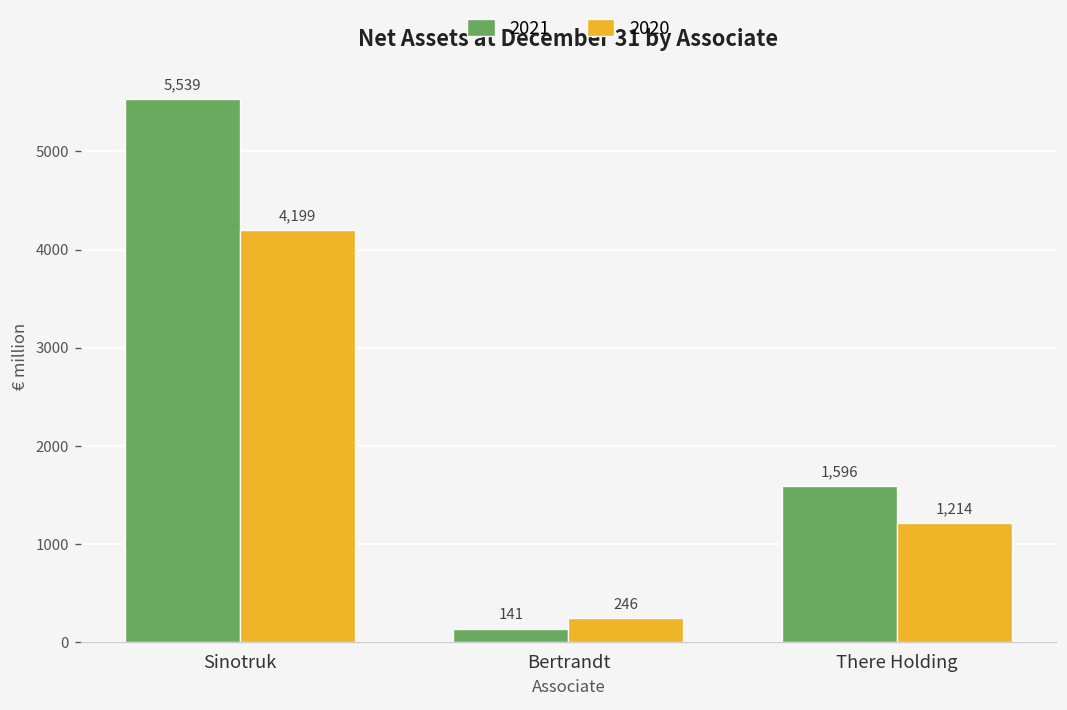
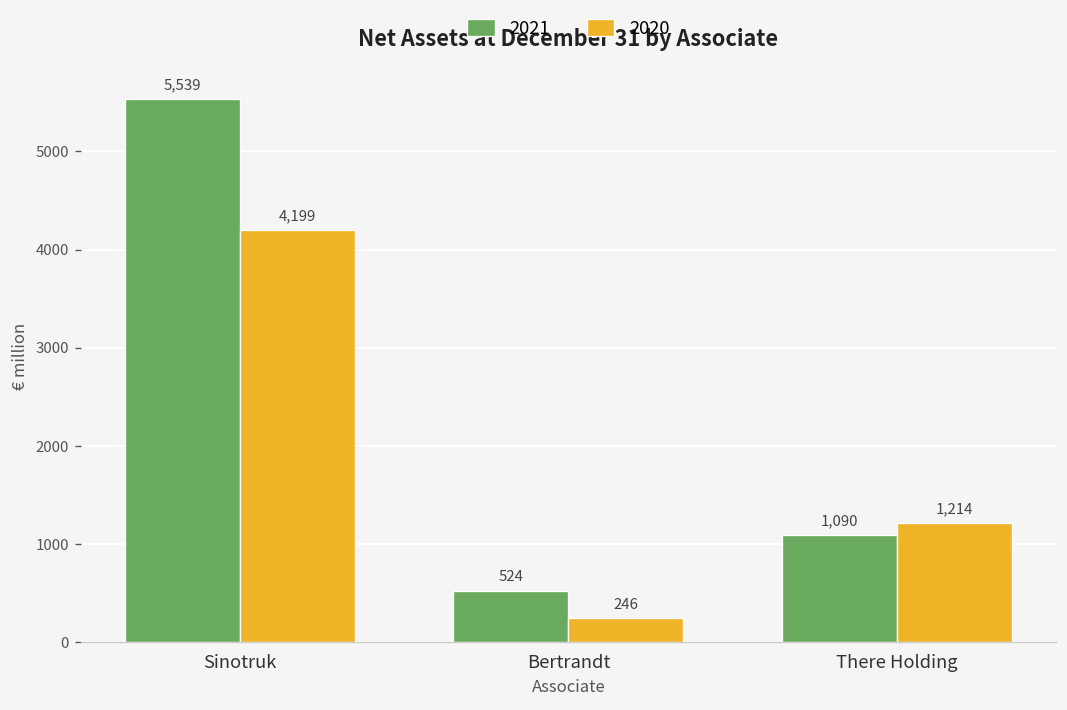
2021, Bertrandt: 141 -> 524
2021, There Holding: 1,596 -> 1,090
